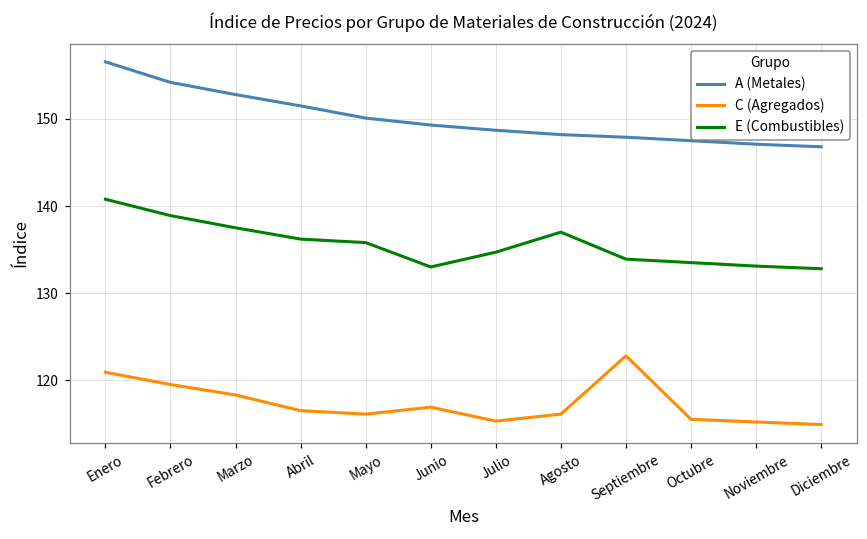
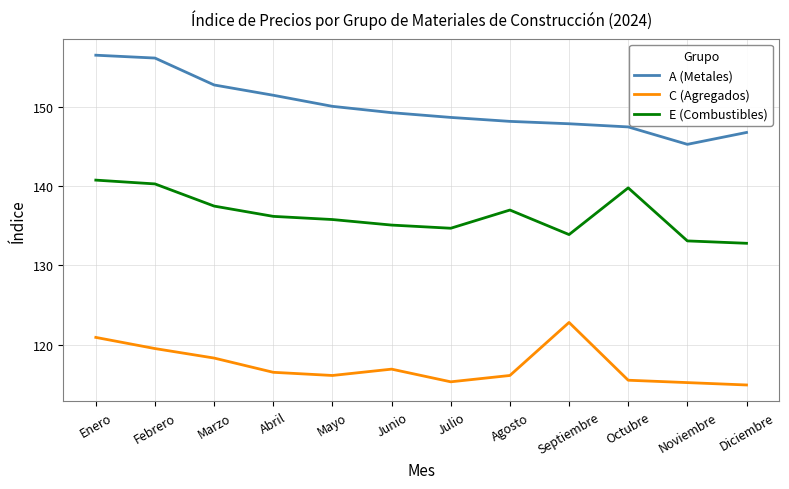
A (Metales), Febrero: 154 -> 156
E (Combustibles), Febrero: 139 -> 140
E (Combustibles), Junio: 133 -> 135
E (Combustibles), Octubre: 134 -> 140
A (Metales), Noviembre: 147 -> 145
